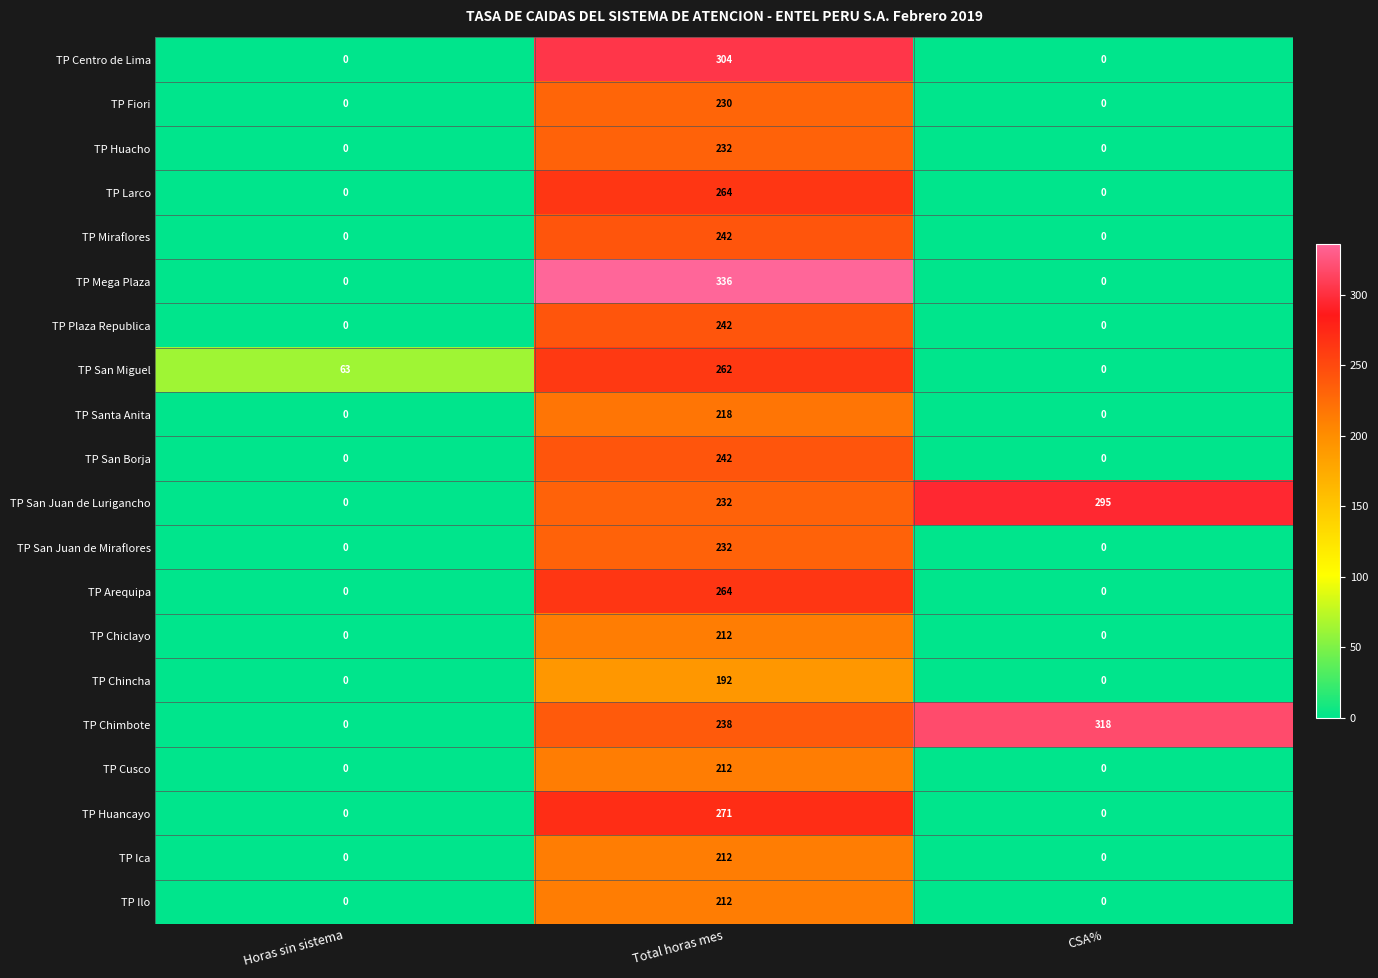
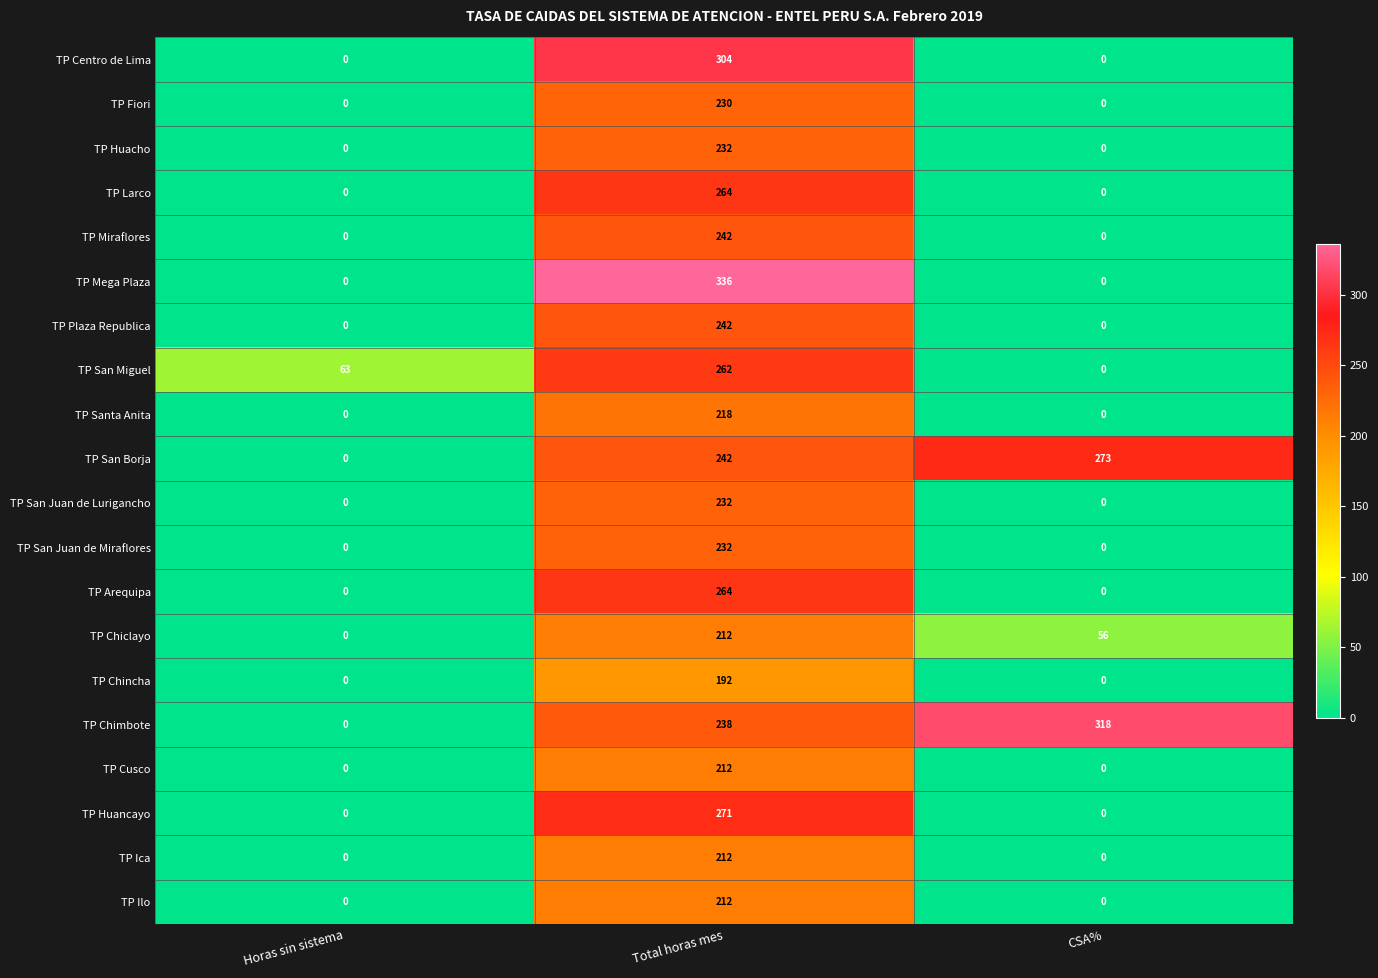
TP San Borja, CSA%: 0 -> 273
TP San Juan de Lurigancho, CSA%: 295 -> 0
TP Chiclayo, CSA%: 0 -> 56
